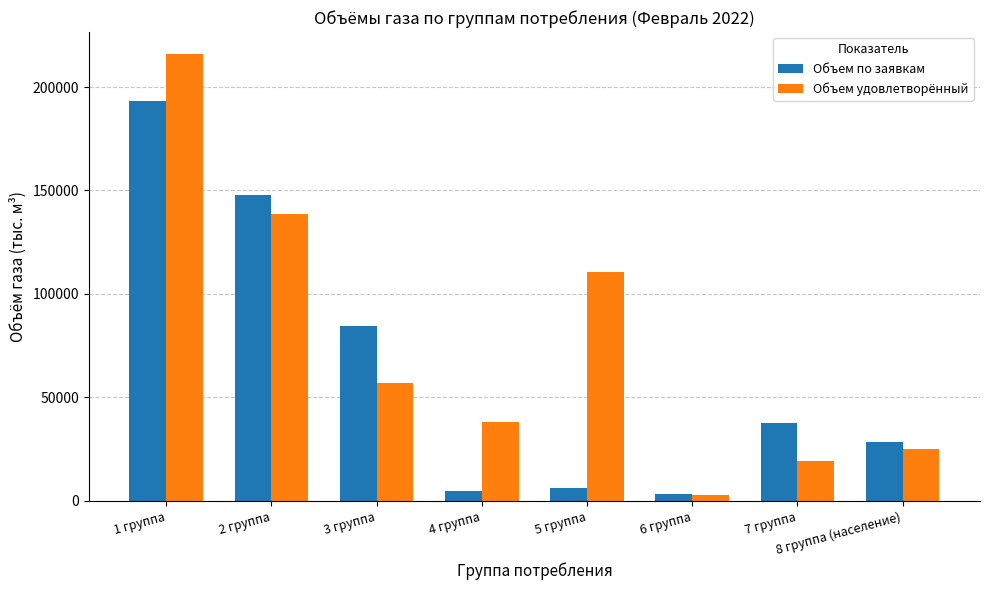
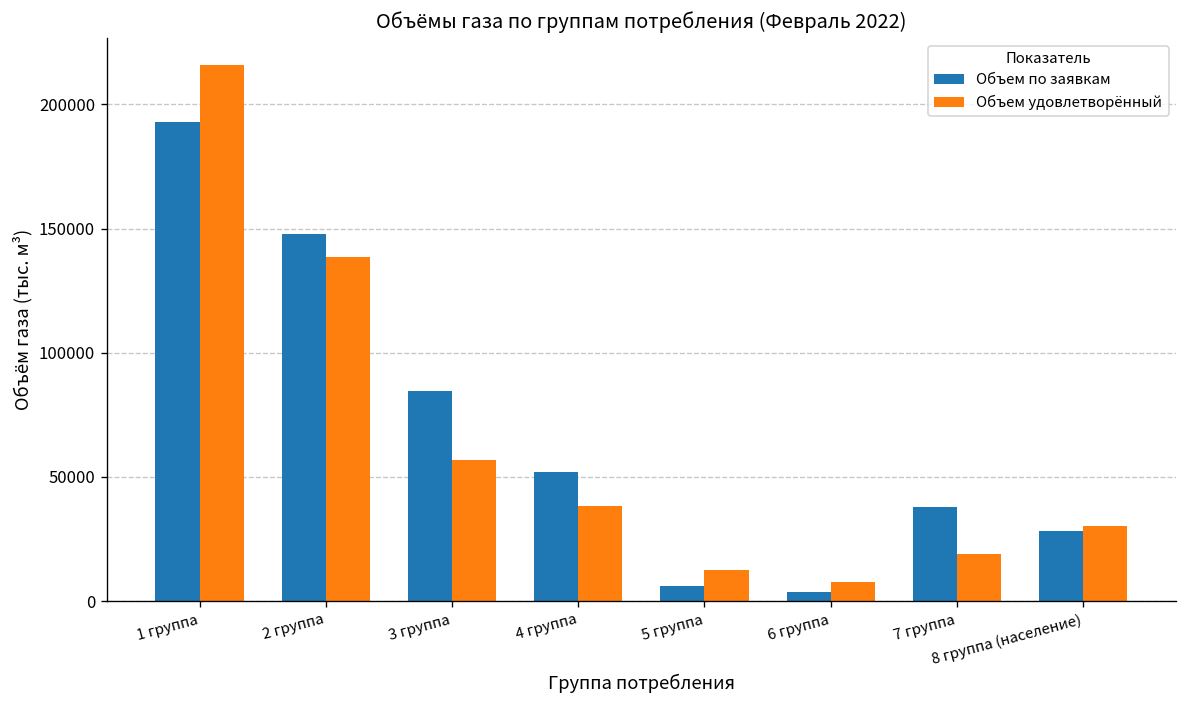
Объем по заявкам, 4 группа: 5000 -> 52000
Объем удовлетворённый, 5 группа: 111000 -> 13000
Объем удовлетворённый, 6 группа: 3000 -> 8000
Объем удовлетворённый, 8 группа (население): 25000 -> 30000
